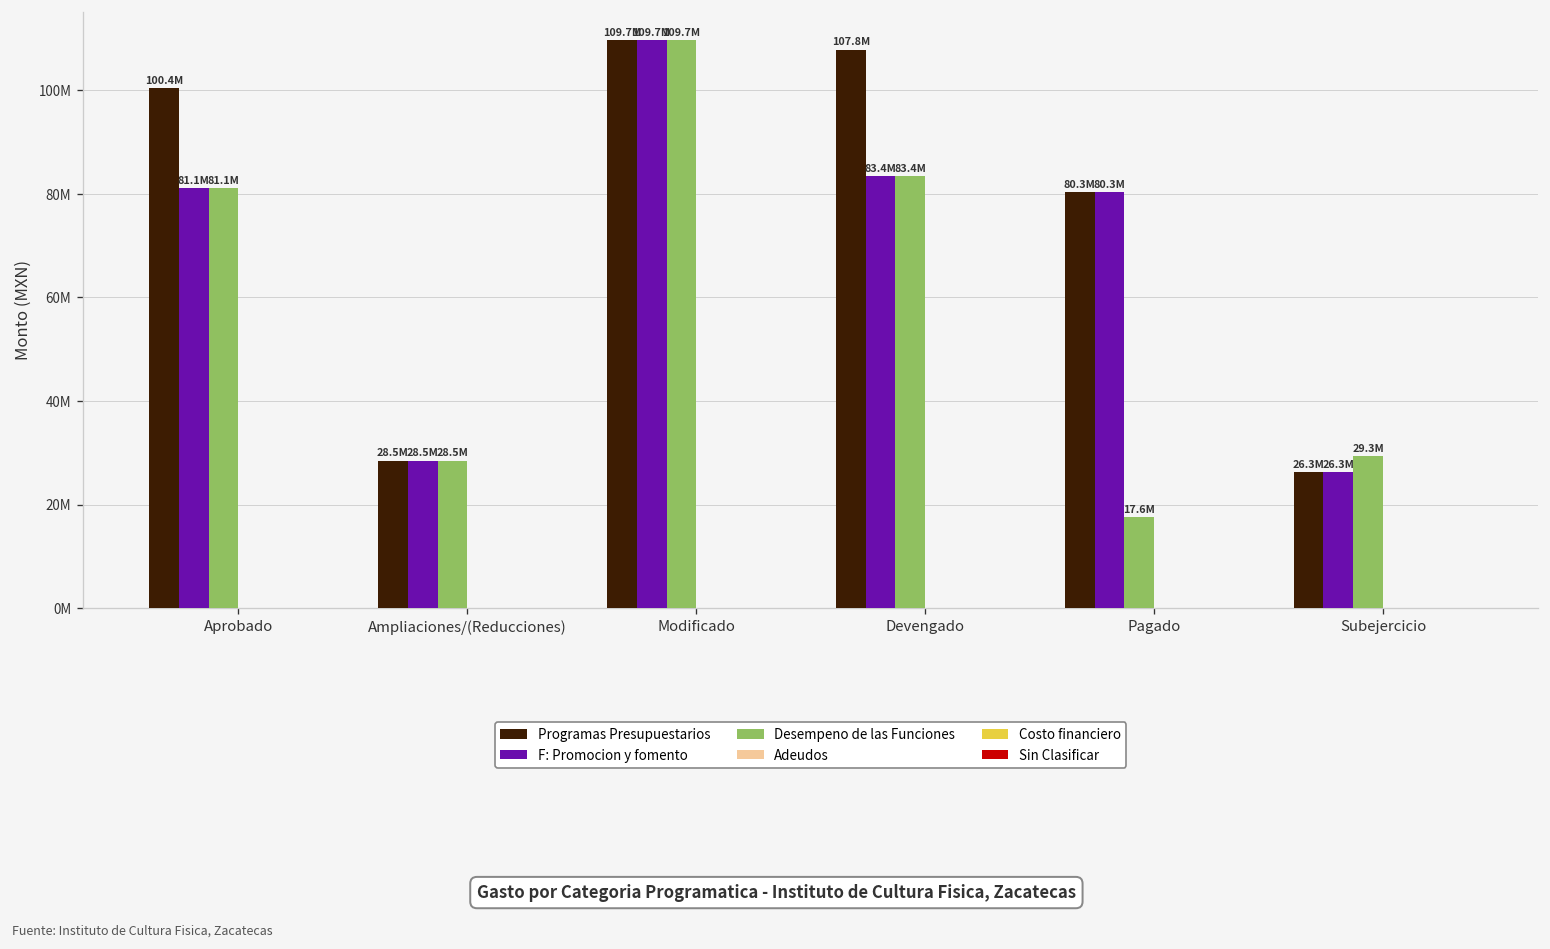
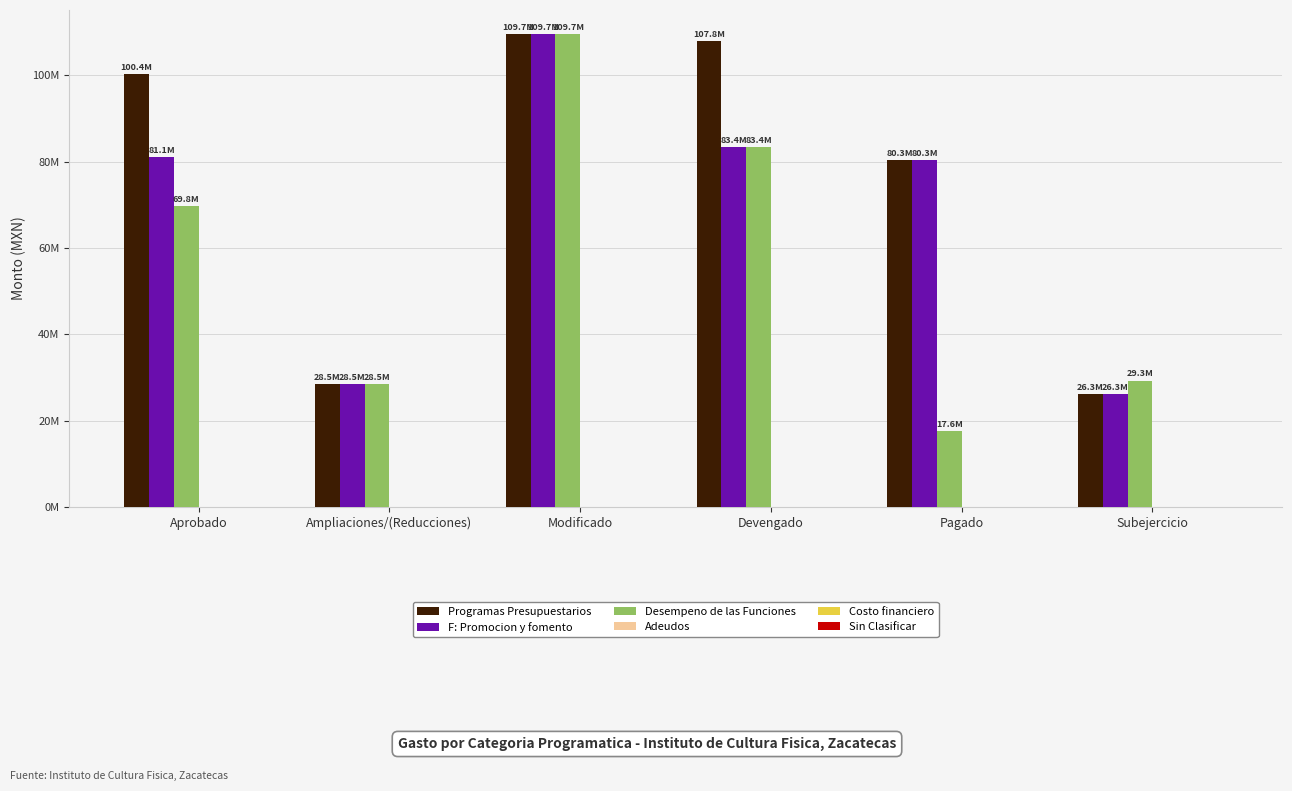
Desempeno de las Funciones, Aprobado: 81.1M -> 69.8M
